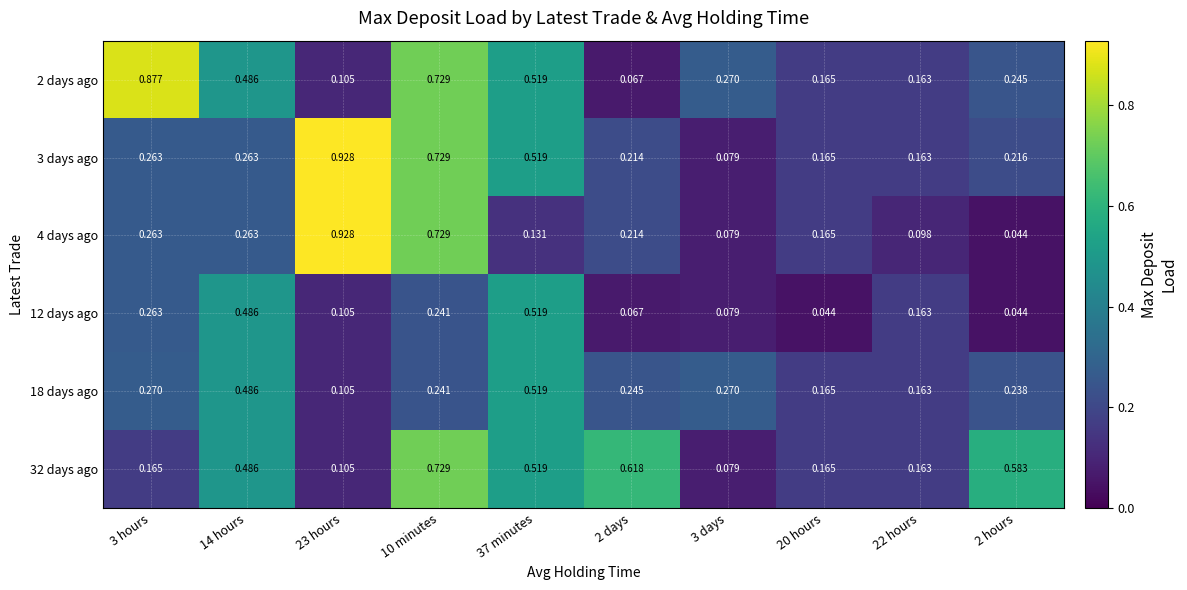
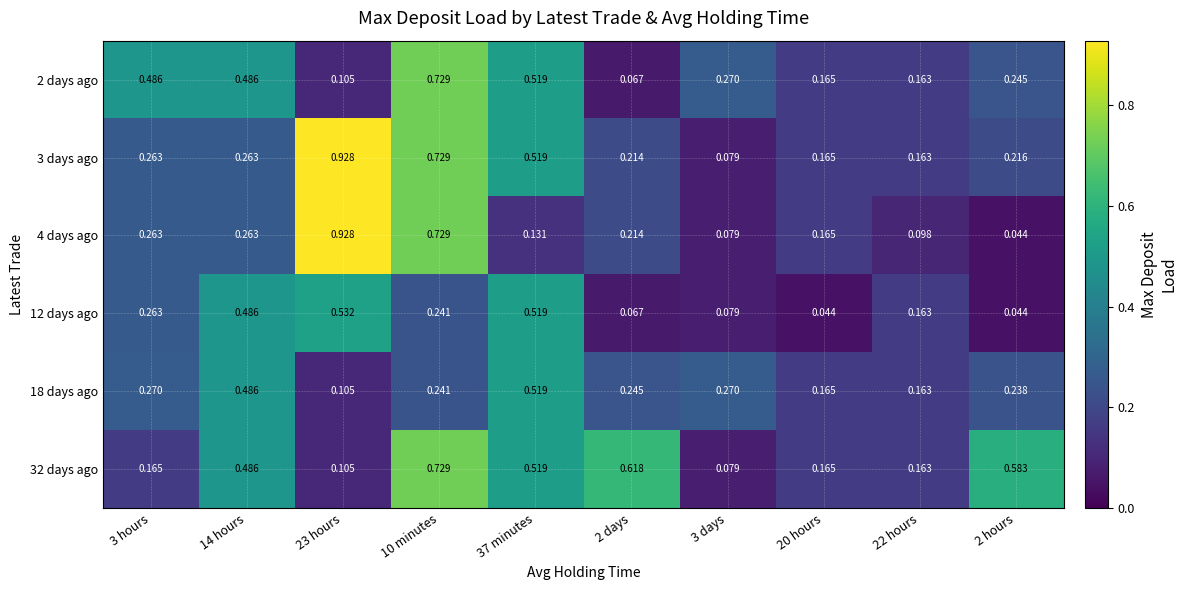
2 days ago, 3 hours: 0.877 -> 0.486
12 days ago, 23 hours: 0.105 -> 0.532
